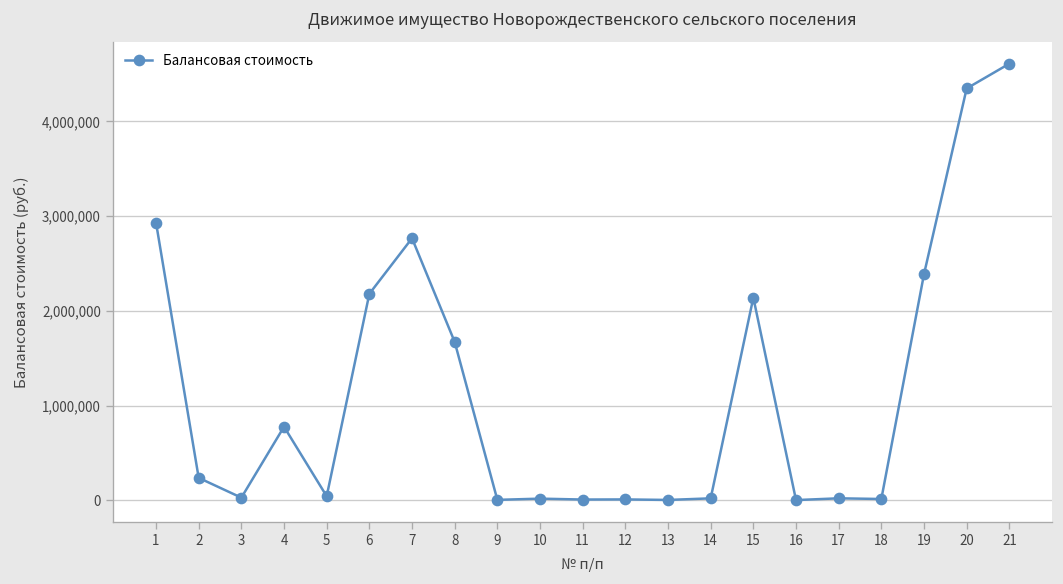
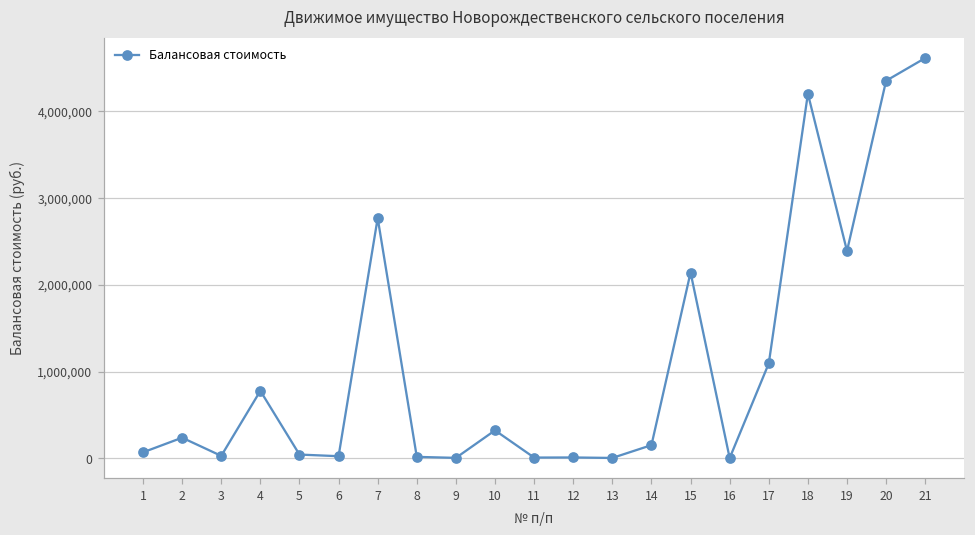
1: 2,900,000 -> 100,000
6: 2,200,000 -> 0
8: 1,700,000 -> 0
10: 0 -> 300,000
14: 0 -> 200,000
17: 0 -> 1,100,000
18: 0 -> 4,200,000
